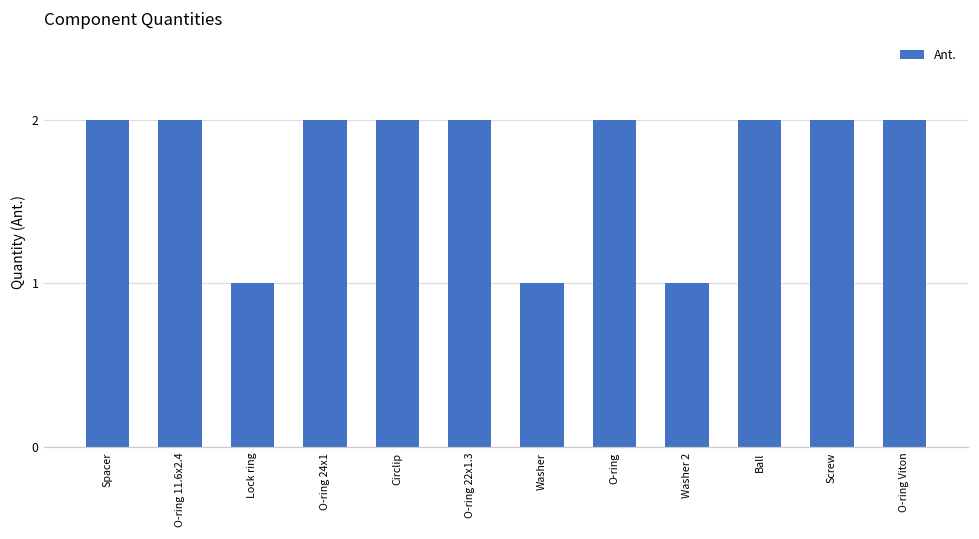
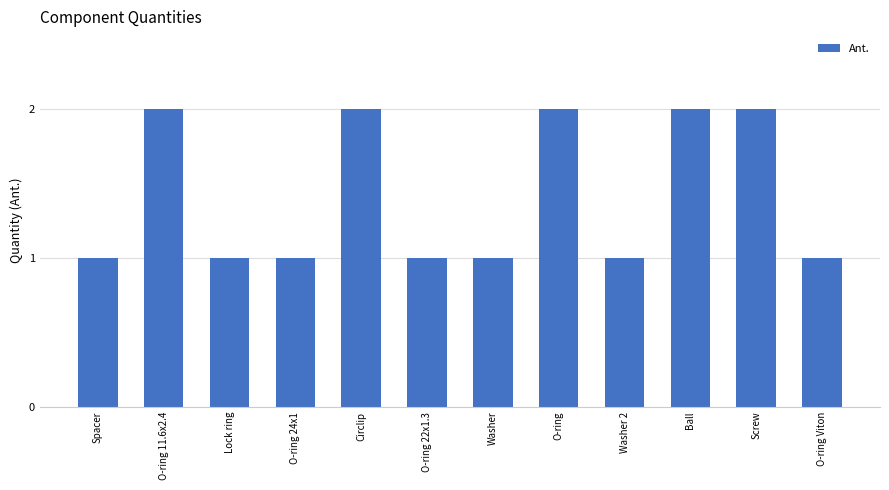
Spacer: 2 -> 1
O-ring 24x1: 2 -> 1
O-ring 22x1.3: 2 -> 1
O-ring Viton: 2 -> 1
